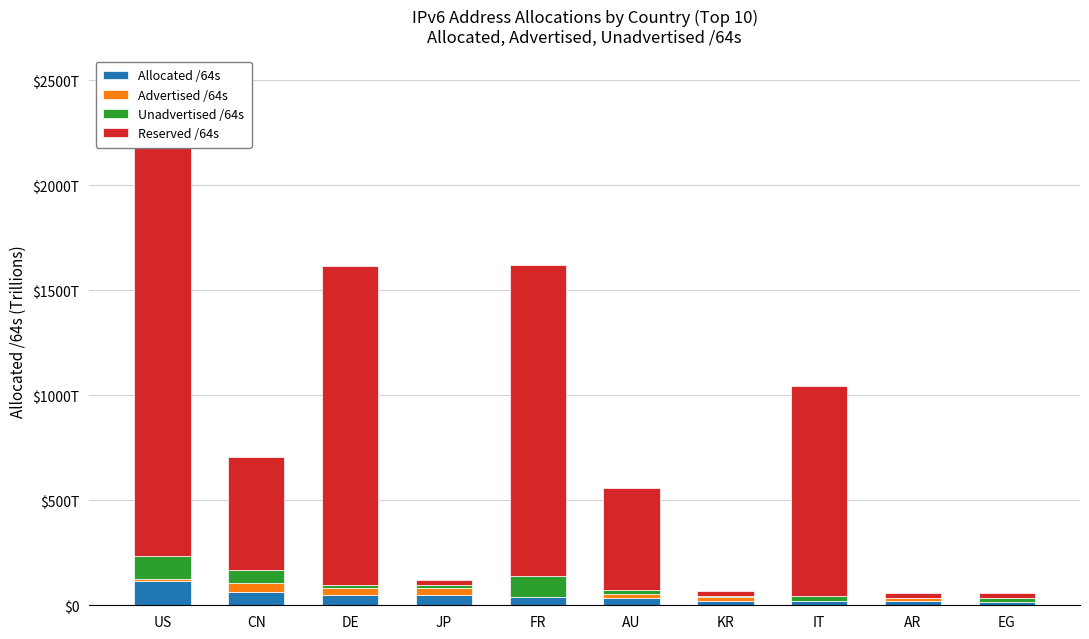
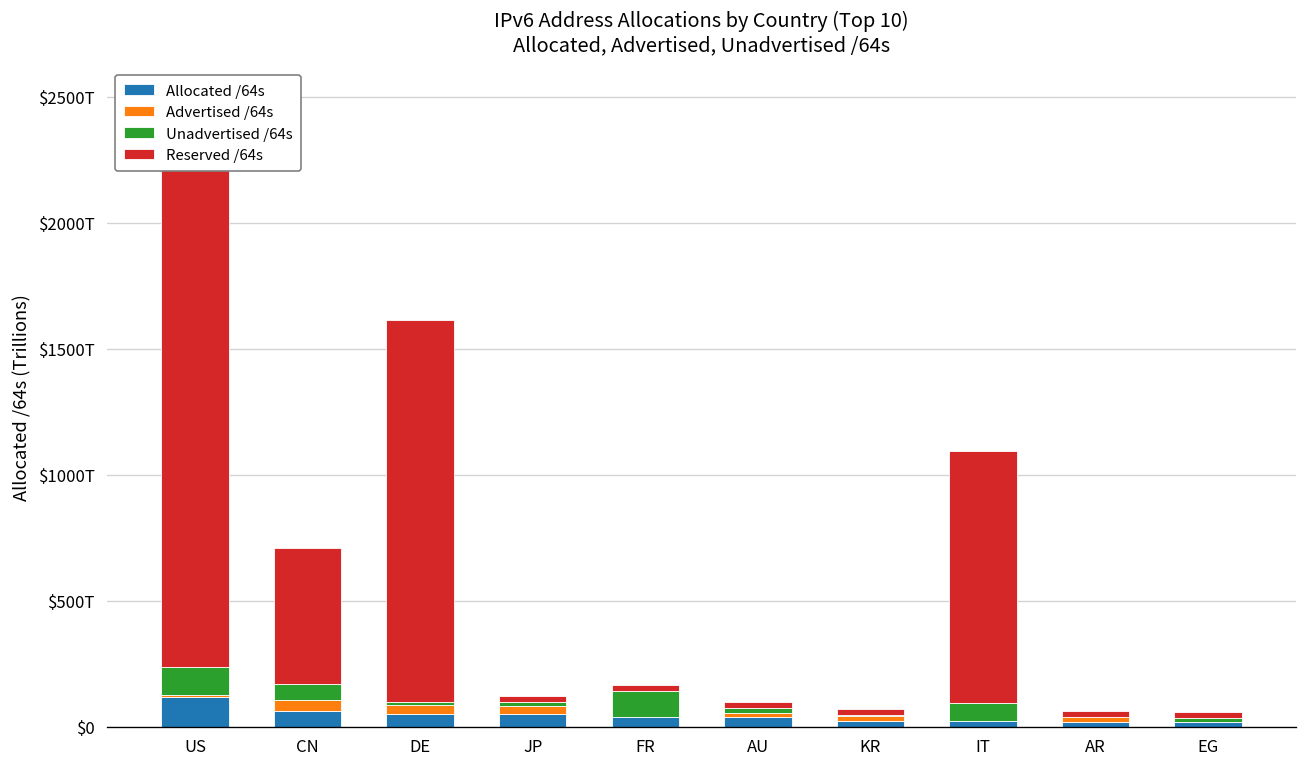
Reserved /64s, FR: $1480T -> $20T
Reserved /64s, AU: $480T -> $20T
Unadvertised /64s, IT: $20T -> $70T
